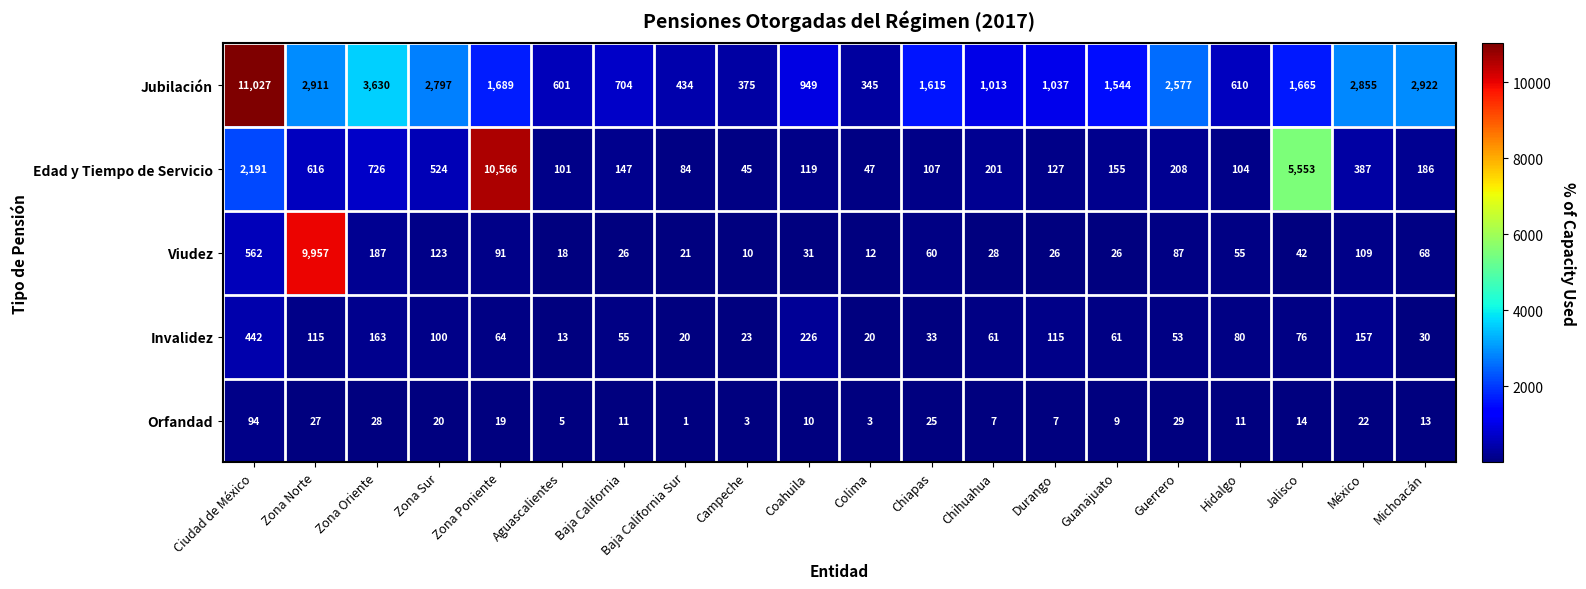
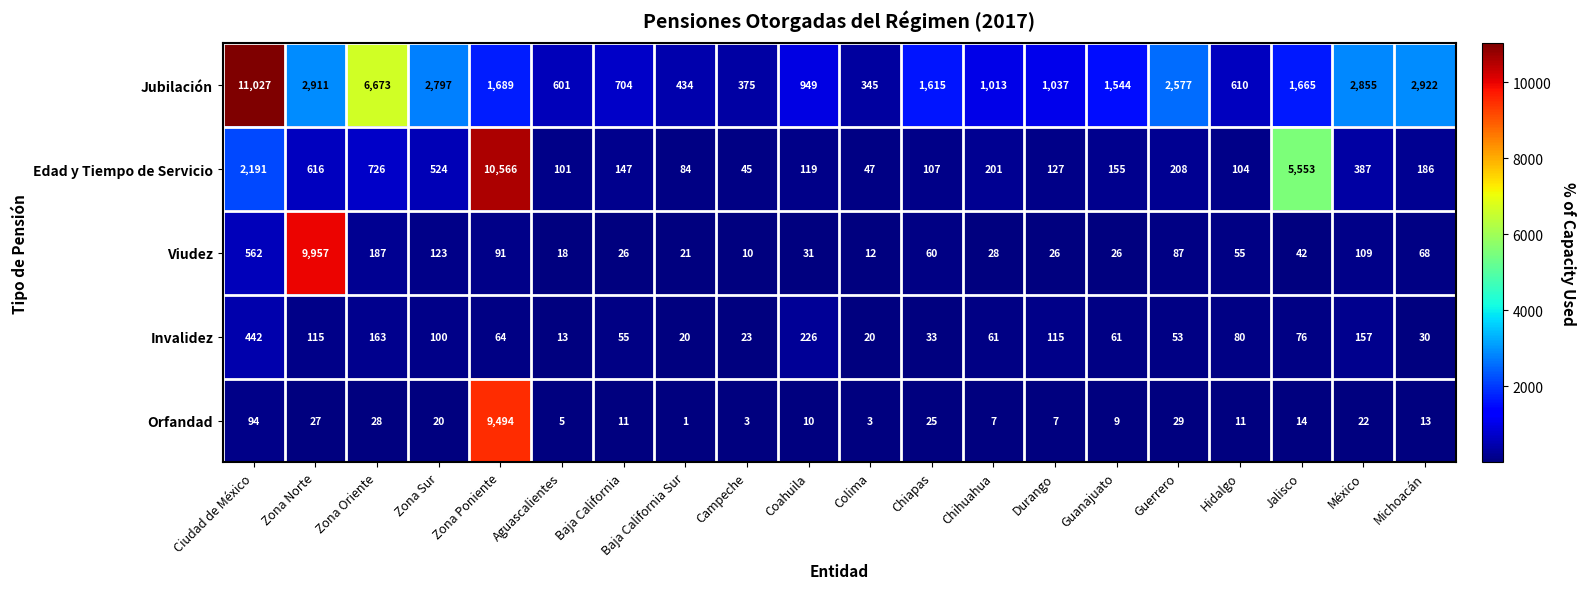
Jubilación, Zona Oriente: 3,630 -> 6,673
Orfandad, Zona Poniente: 19 -> 9,494
